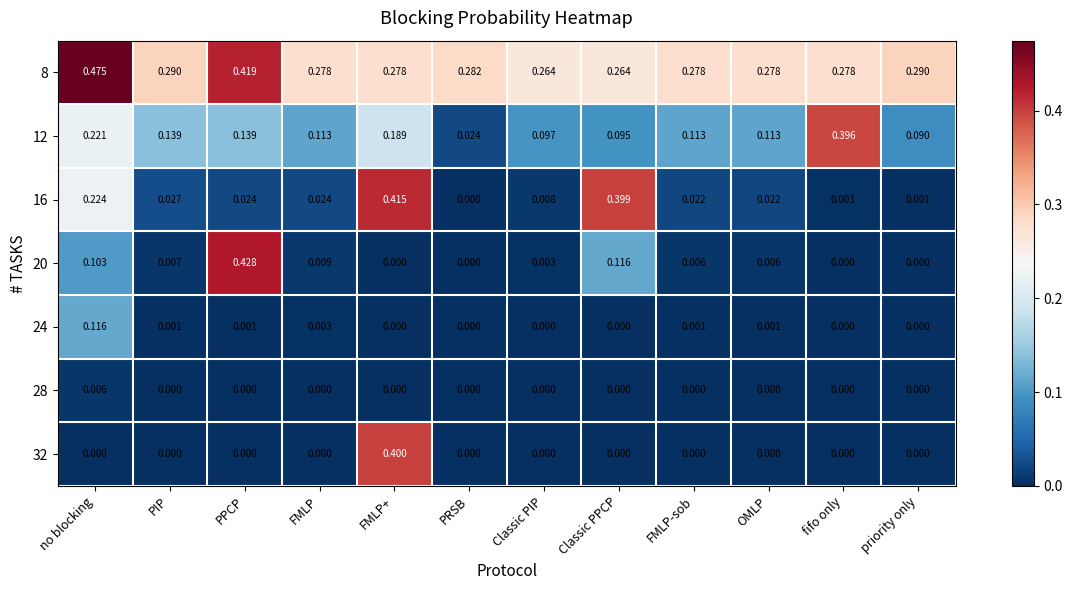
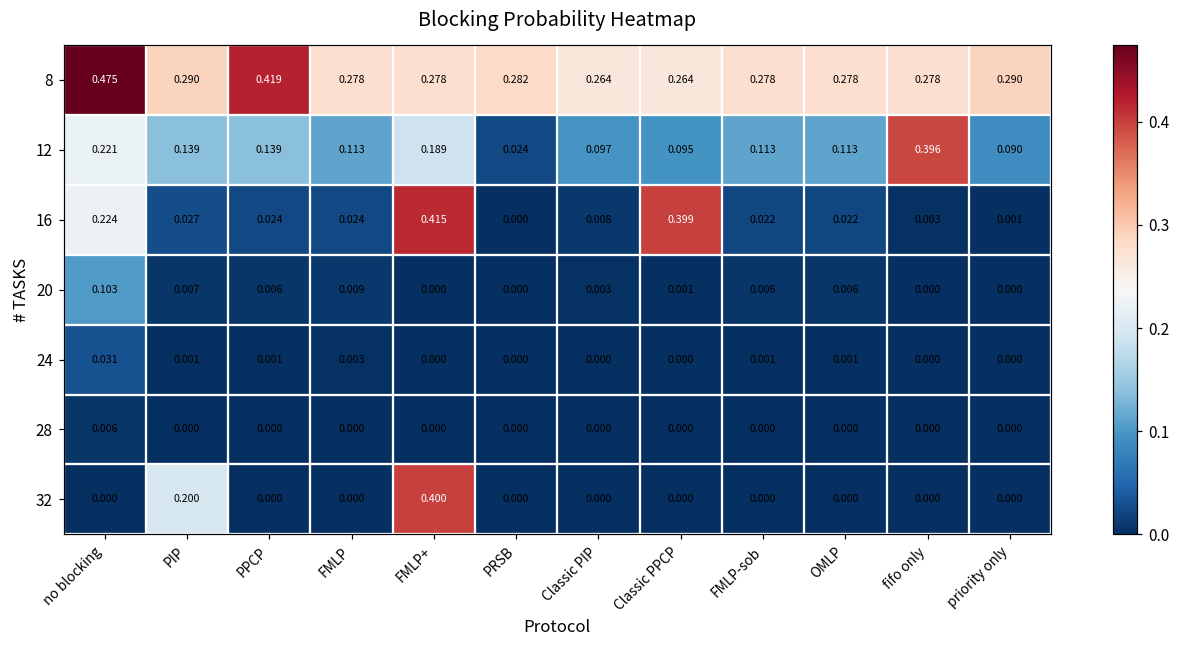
20, PPCP: 0.428 -> 0.006
20, Classic PPCP: 0.116 -> 0.001
24, no blocking: 0.116 -> 0.031
32, PIP: 0.000 -> 0.200
